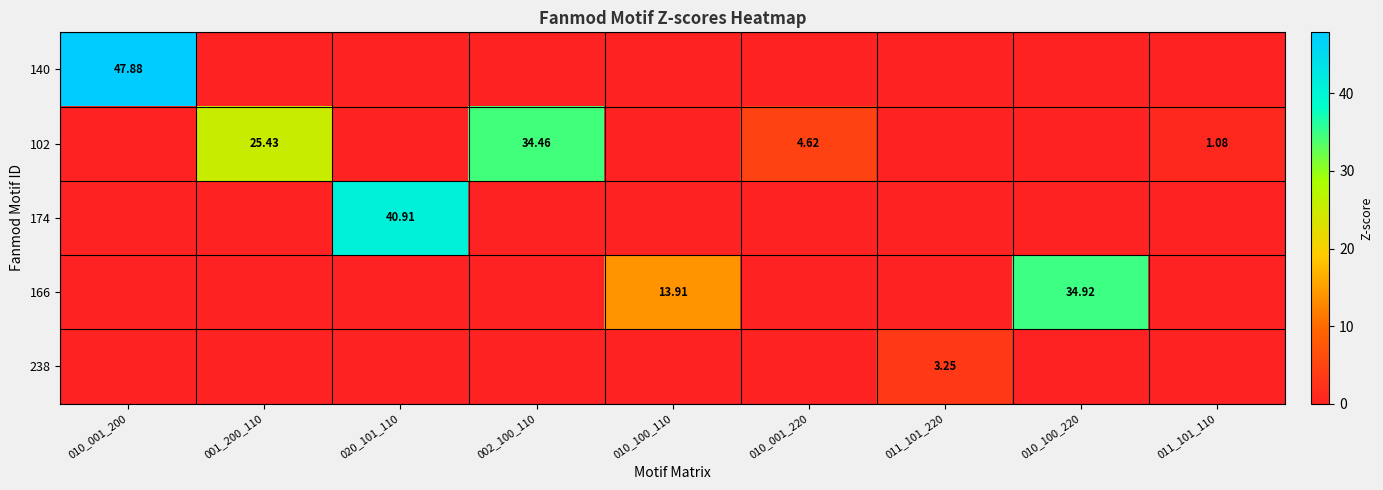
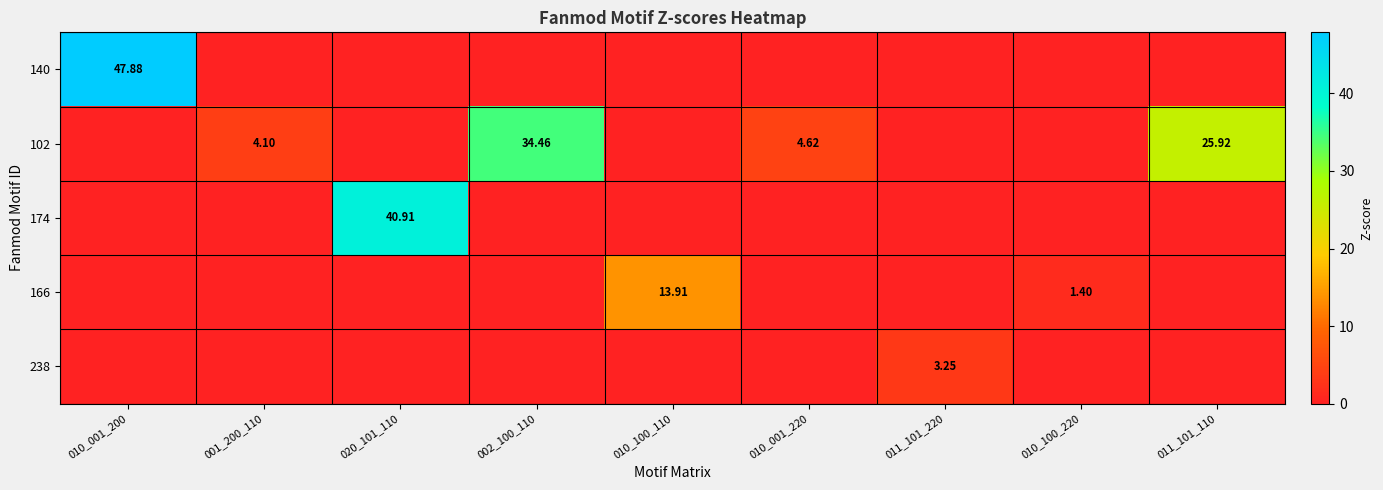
102, 001_200_110: 25.43 -> 4.10
102, 011_101_110: 1.08 -> 25.92
166, 010_100_220: 34.92 -> 1.40
